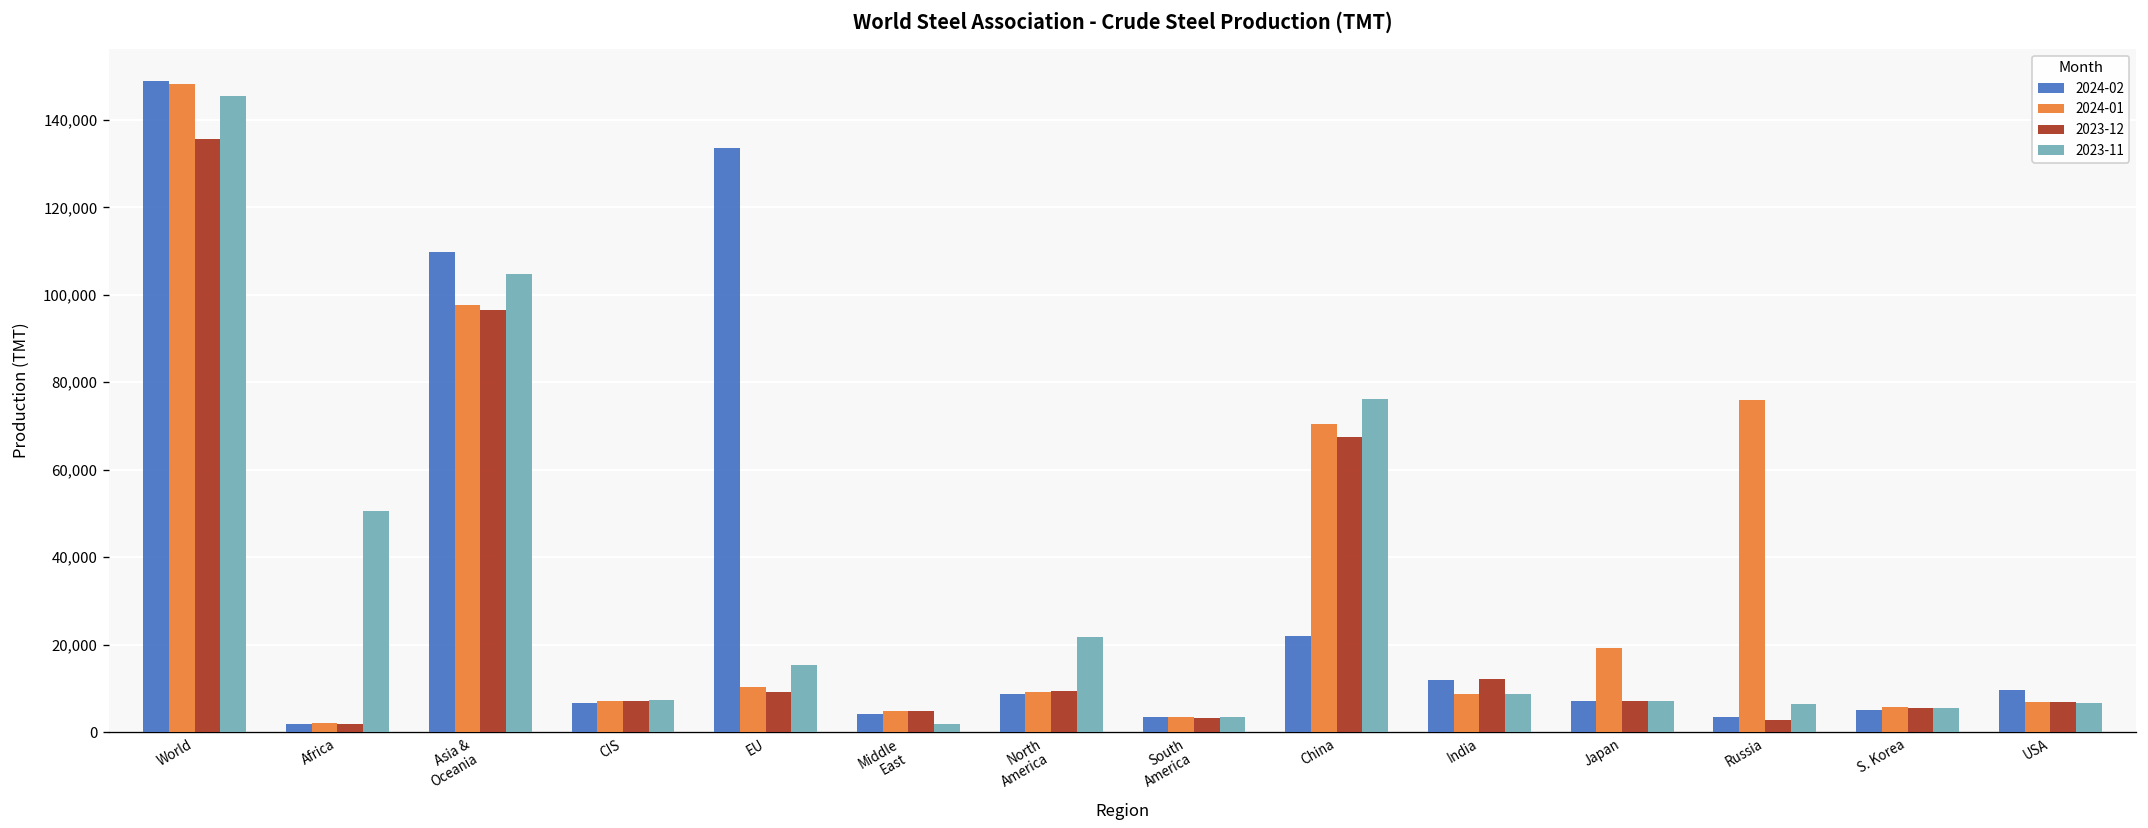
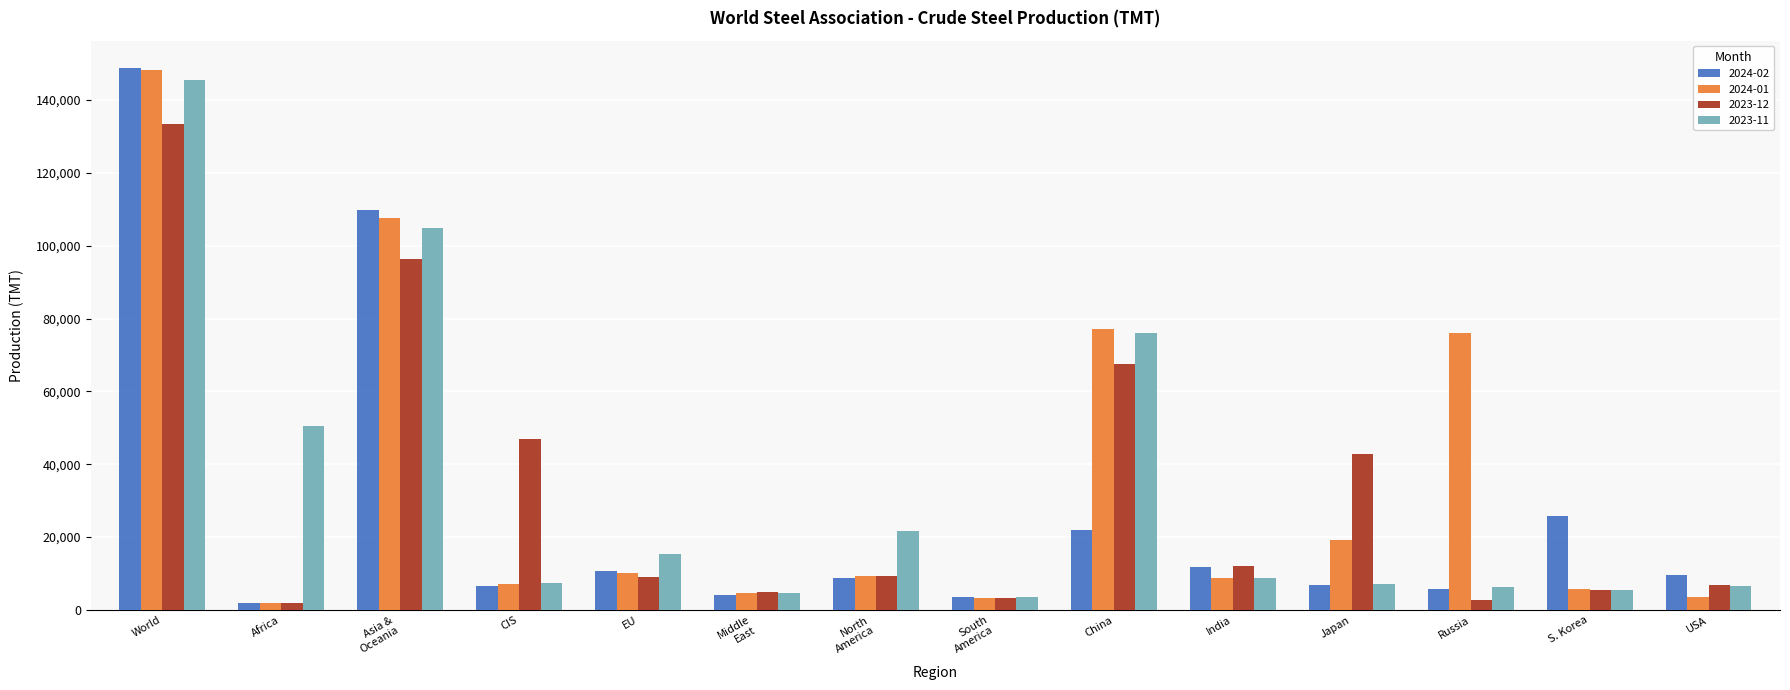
2023-12, World: 136,000 -> 133,000
2024-01, Asia & Oceania: 98,000 -> 108,000
2023-12, CIS: 7,000 -> 47,000
2024-02, EU: 134,000 -> 11,000
2023-11, Middle East: 2,000 -> 5,000
2024-01, China: 71,000 -> 77,000
2023-12, Japan: 7,000 -> 43,000
2024-02, Russia: 3,000 -> 6,000
2024-02, S. Korea: 5,000 -> 26,000
2024-01, USA: 7,000 -> 3,000
